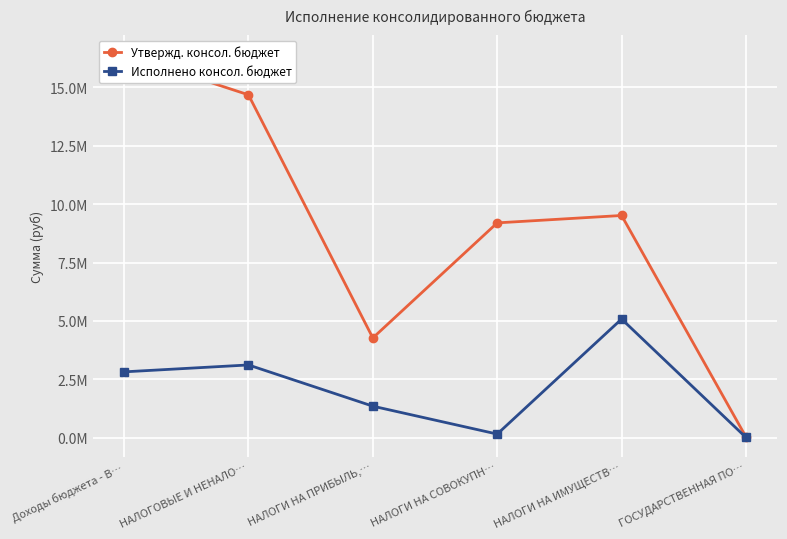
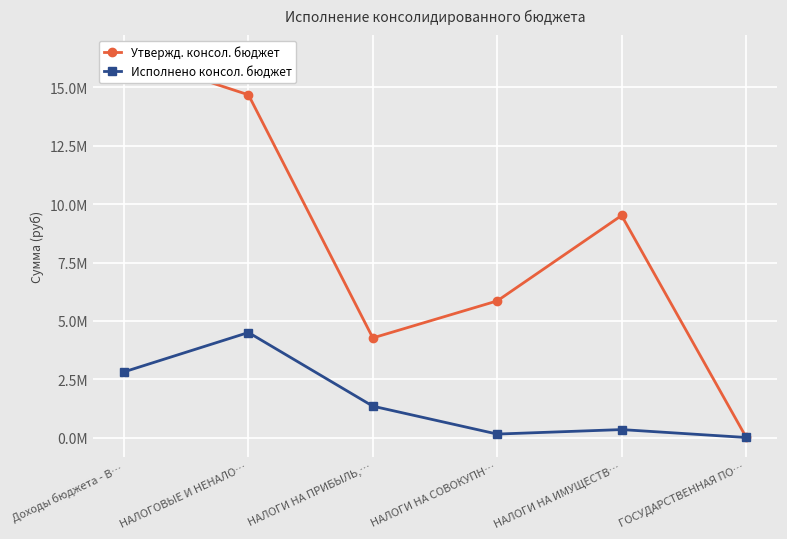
Исполнено консол. бюджет, НАЛОГОВЫЕ И НЕНАЛО…: 3100000 -> 4500000
Утвержд. консол. бюджет, НАЛОГИ НА СОВОКУПН…: 9200000 -> 5900000
Исполнено консол. бюджет, НАЛОГИ НА ИМУЩЕСТВ…: 5100000 -> 300000
